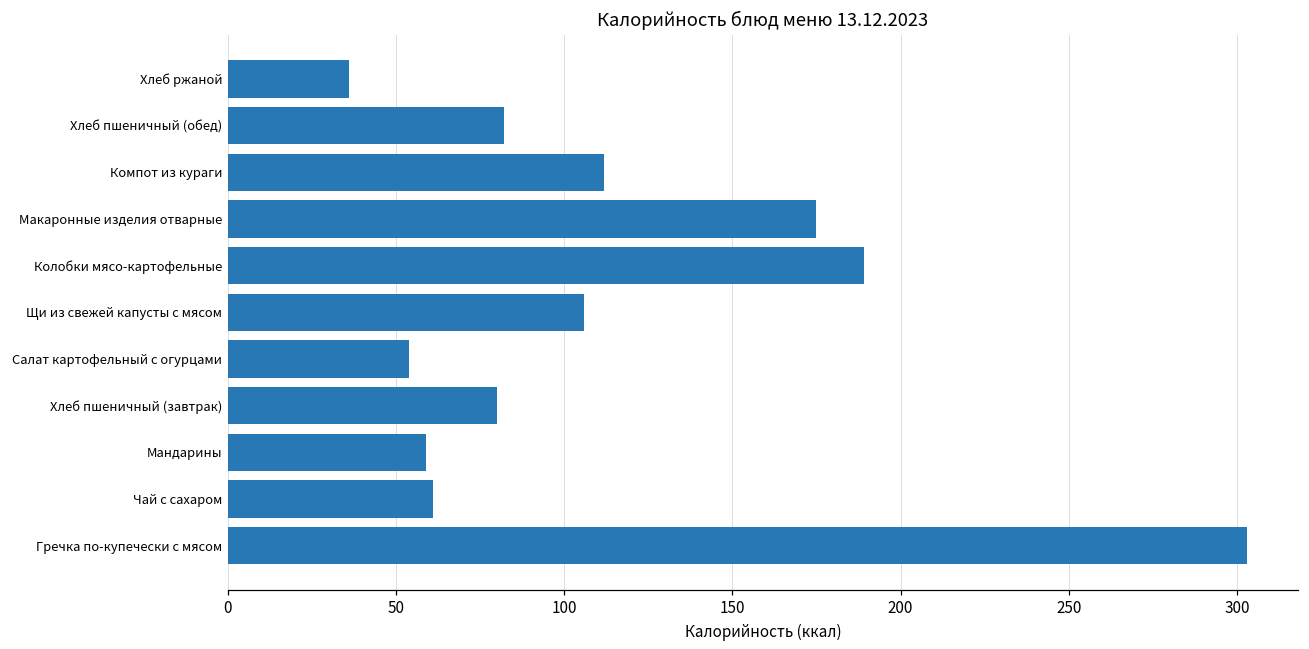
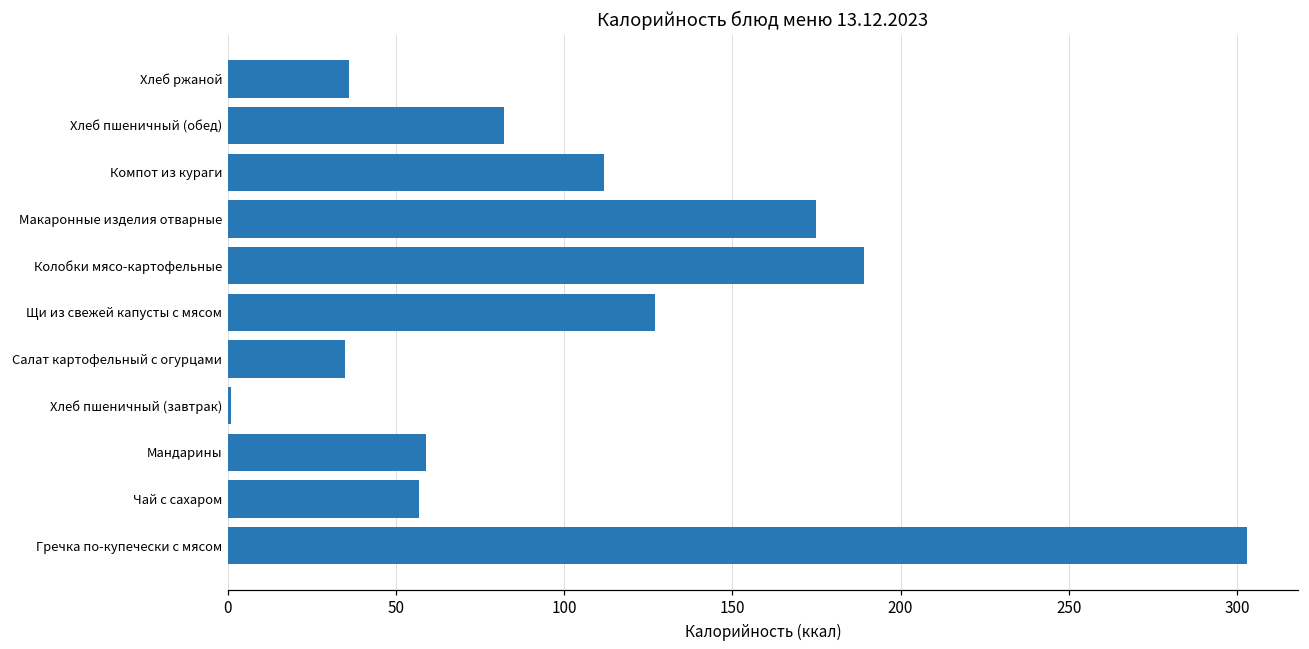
Щи из свежей капусты с мясом: 106 -> 127
Салат картофельный с огурцами: 54 -> 35
Хлеб пшеничный (завтрак): 80 -> 1
Чай с сахаром: 61 -> 57
